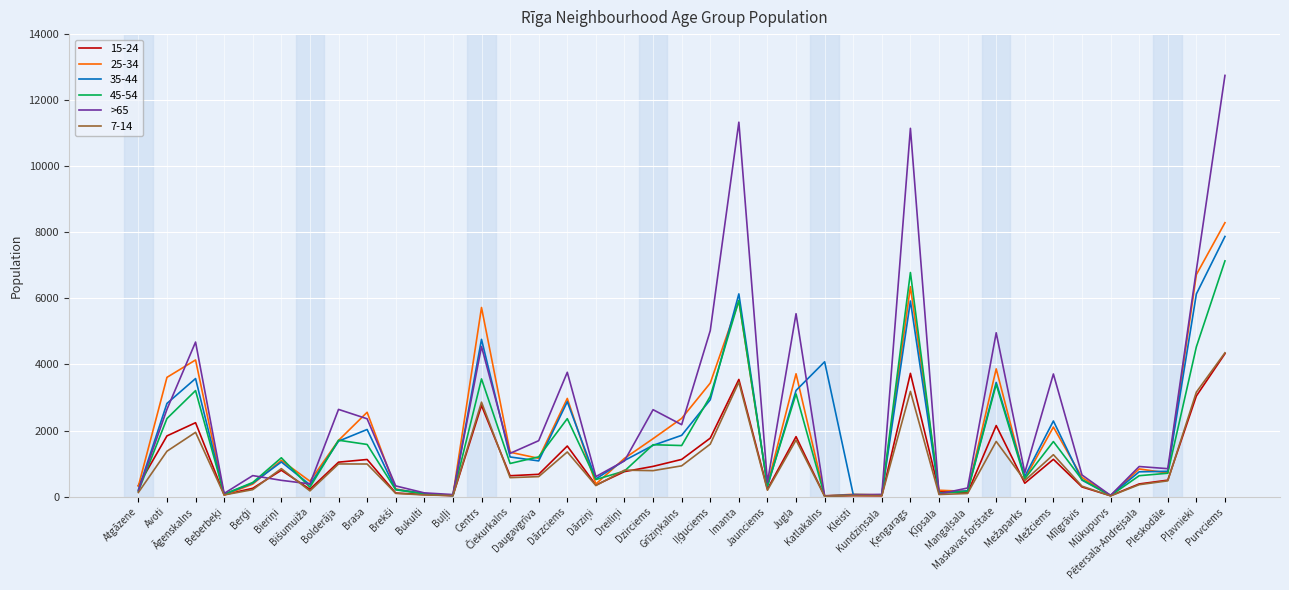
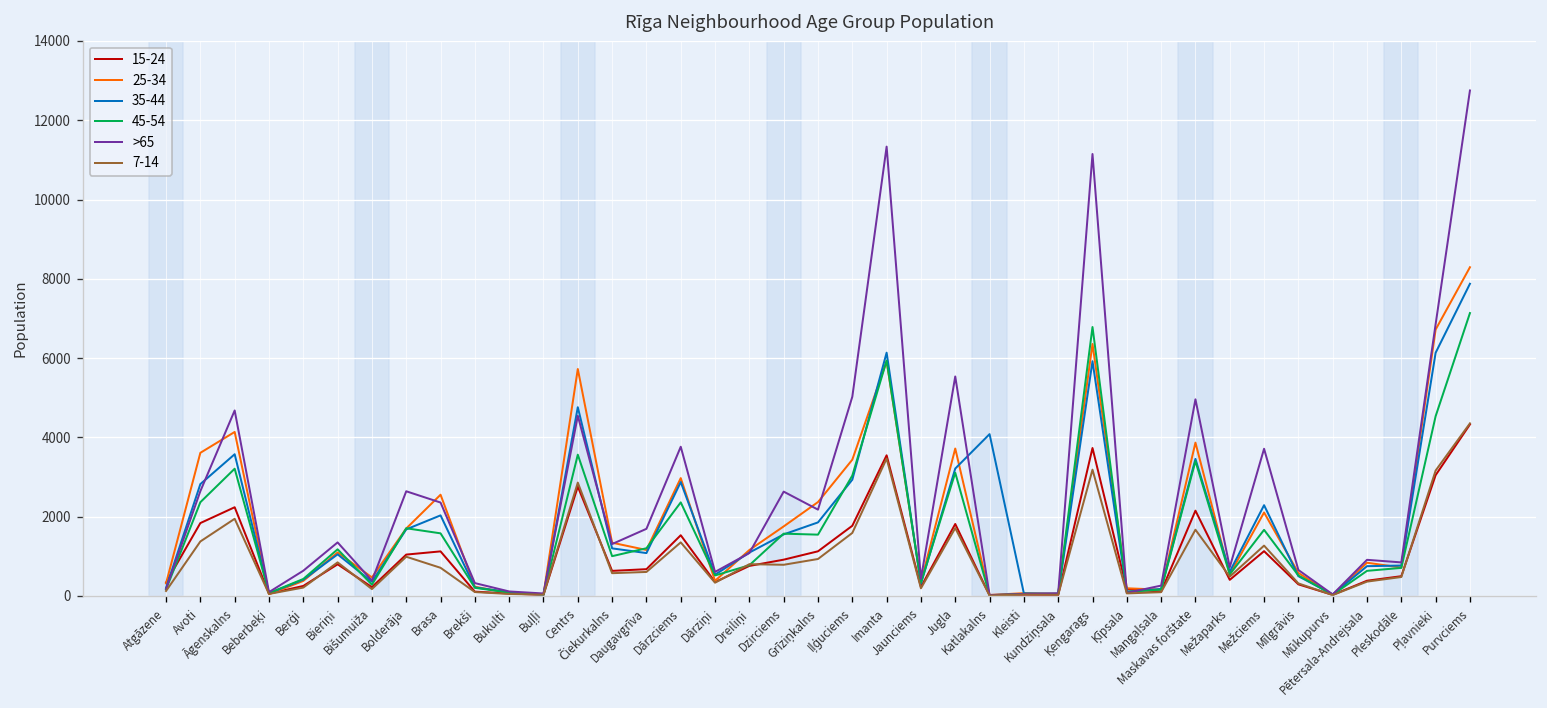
>65, Bieriņi: 500 -> 1400
7-14, Brasa: 1000 -> 700
